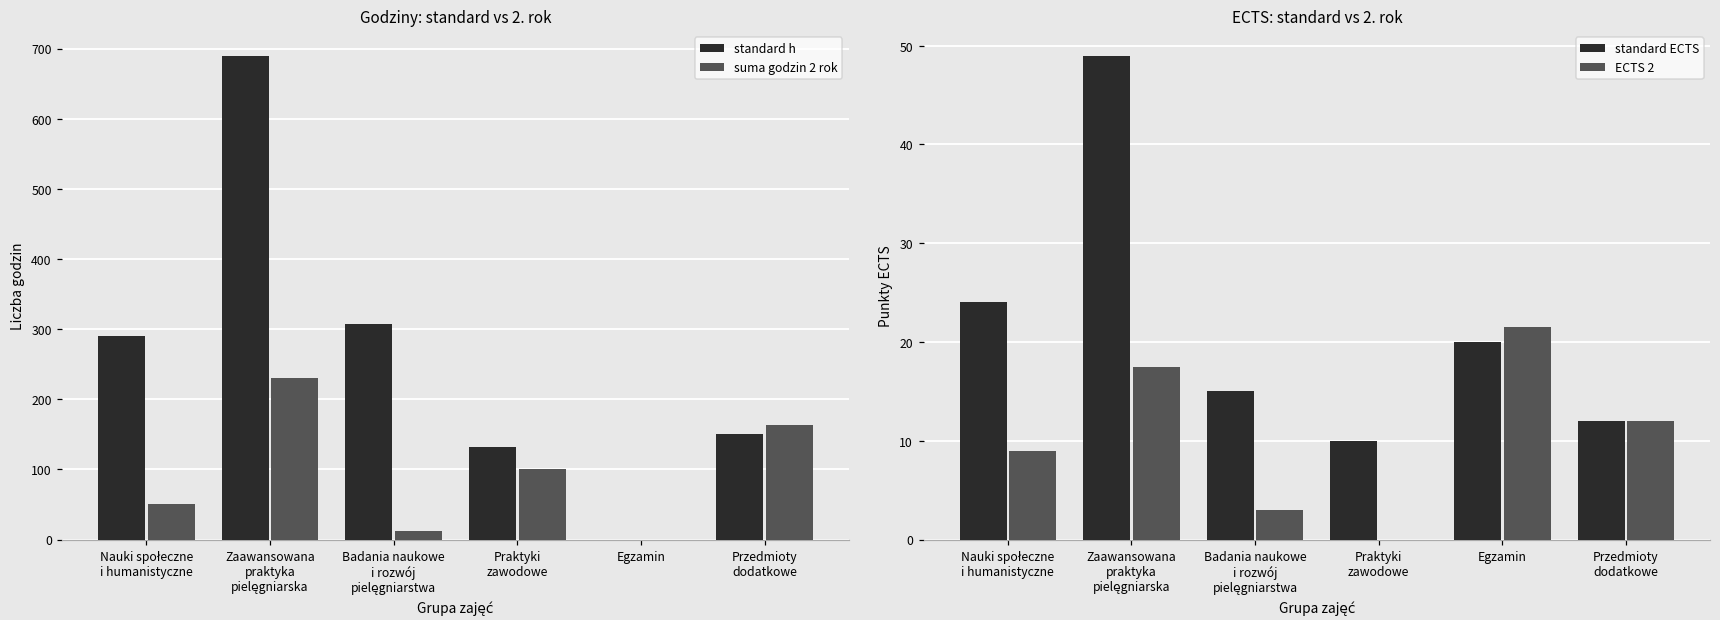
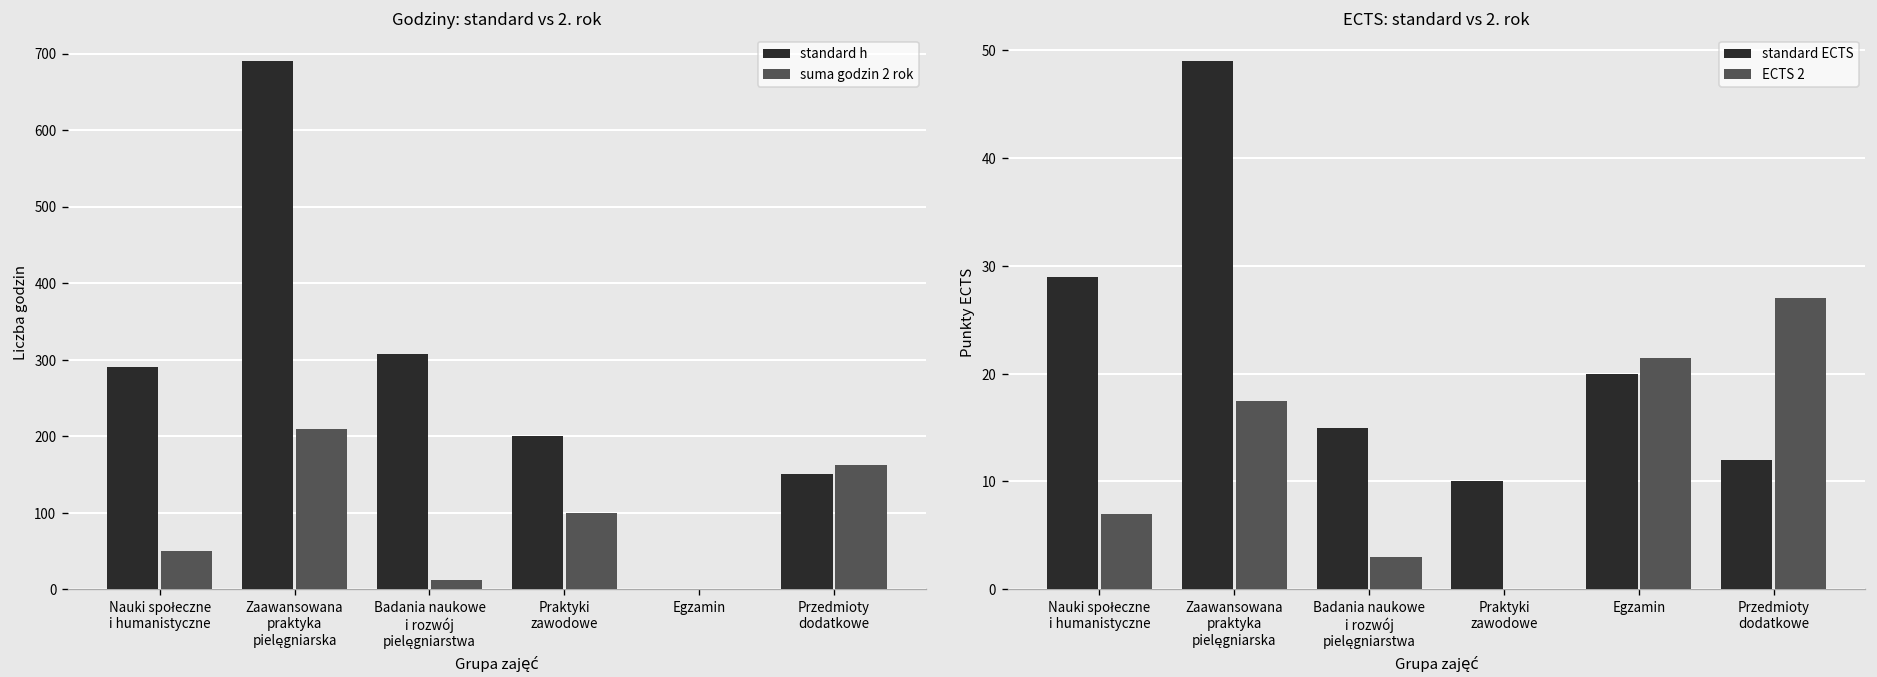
Godziny: standard vs 2. rok, suma godzin 2 rok, Zaawansowana praktyka pielęgniarska: 230 -> 210
Godziny: standard vs 2. rok, standard h, Praktyki zawodowe: 130 -> 200
ECTS: standard vs 2. rok, standard ECTS, Nauki społeczne i humanistyczne: 24 -> 29
ECTS: standard vs 2. rok, ECTS 2, Nauki społeczne i humanistyczne: 9 -> 7
ECTS: standard vs 2. rok, ECTS 2, Przedmioty dodatkowe: 12 -> 27
